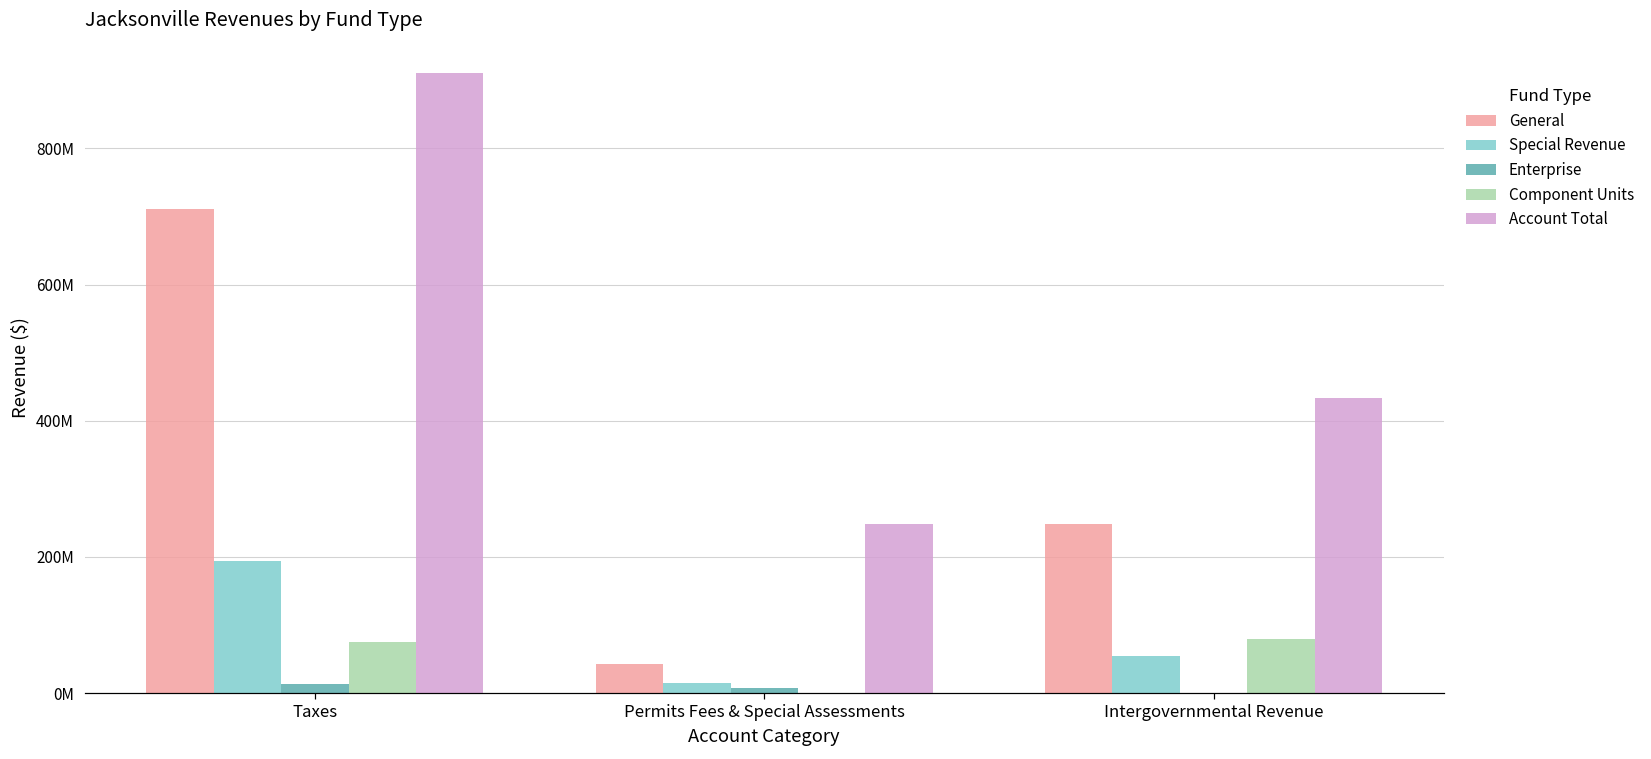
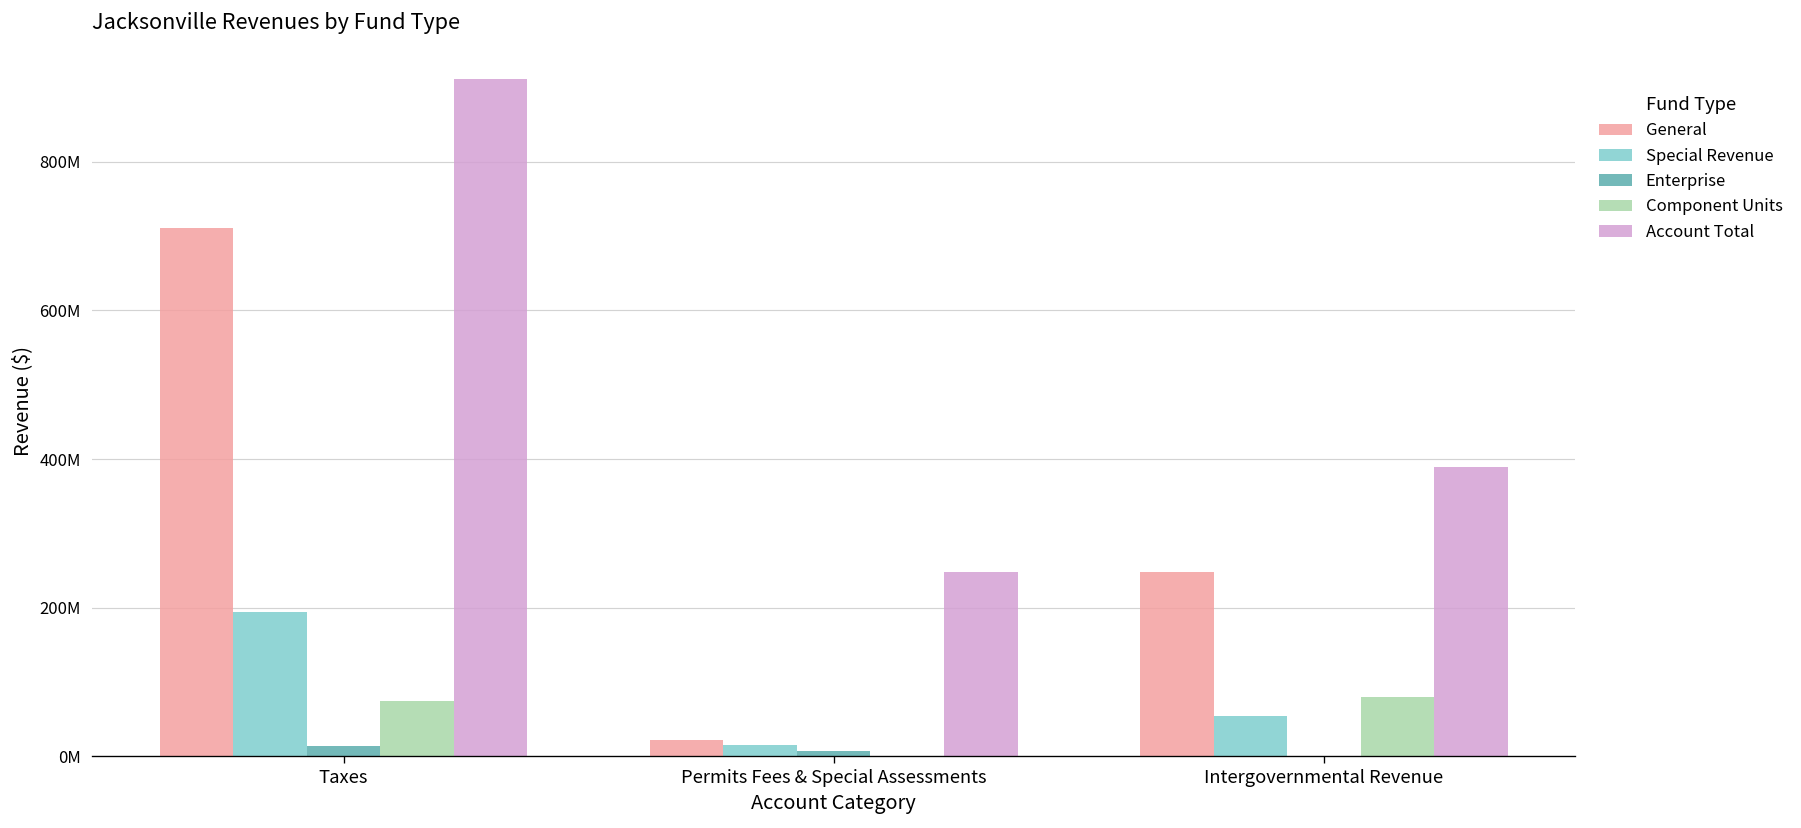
General, Permits Fees & Special Assessments: 40000000 -> 20000000
Account Total, Intergovernmental Revenue: 430000000 -> 390000000
